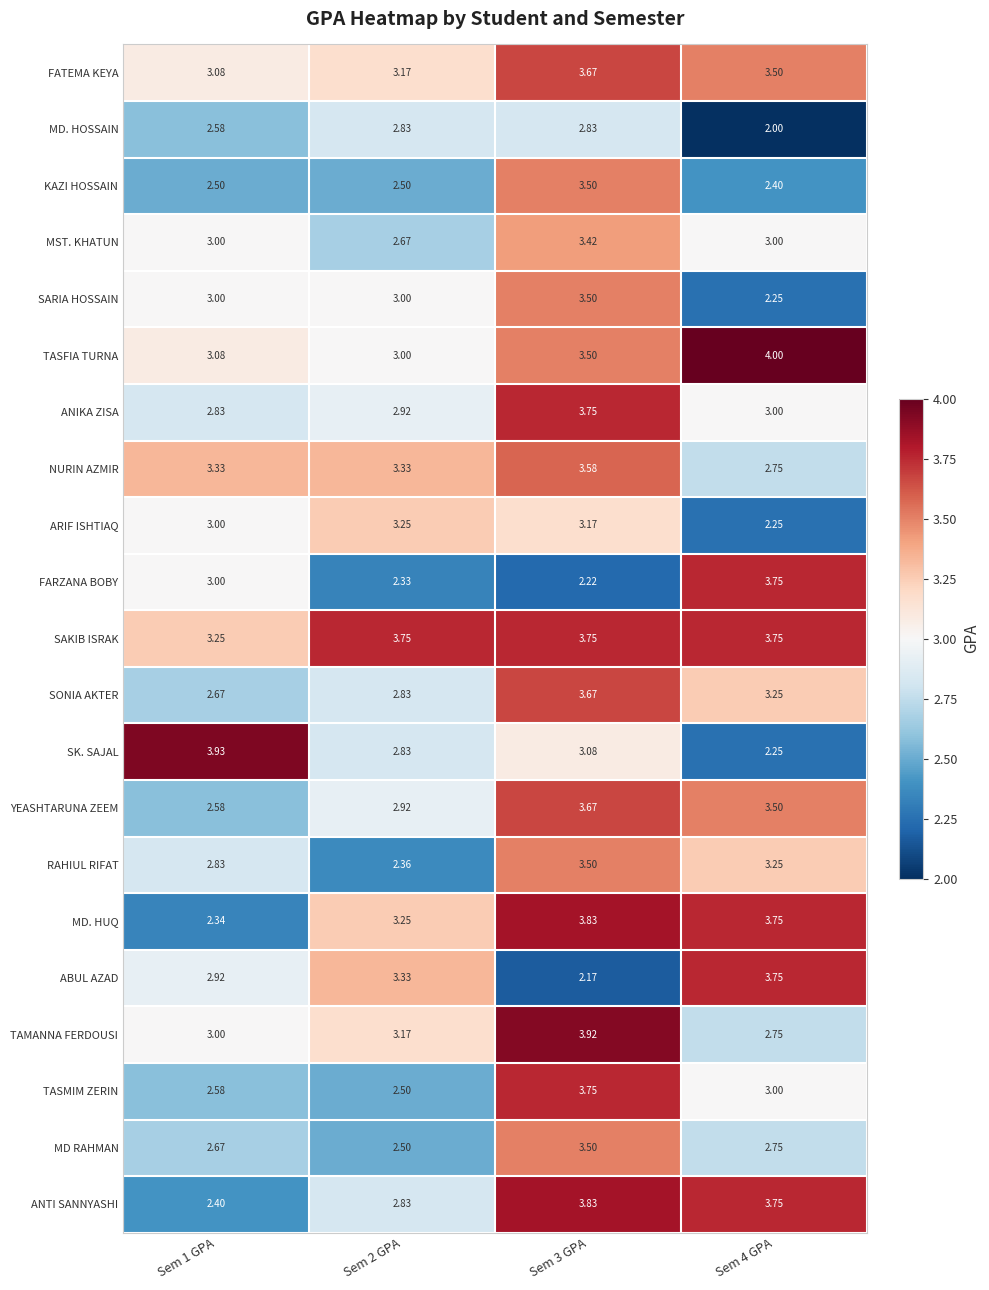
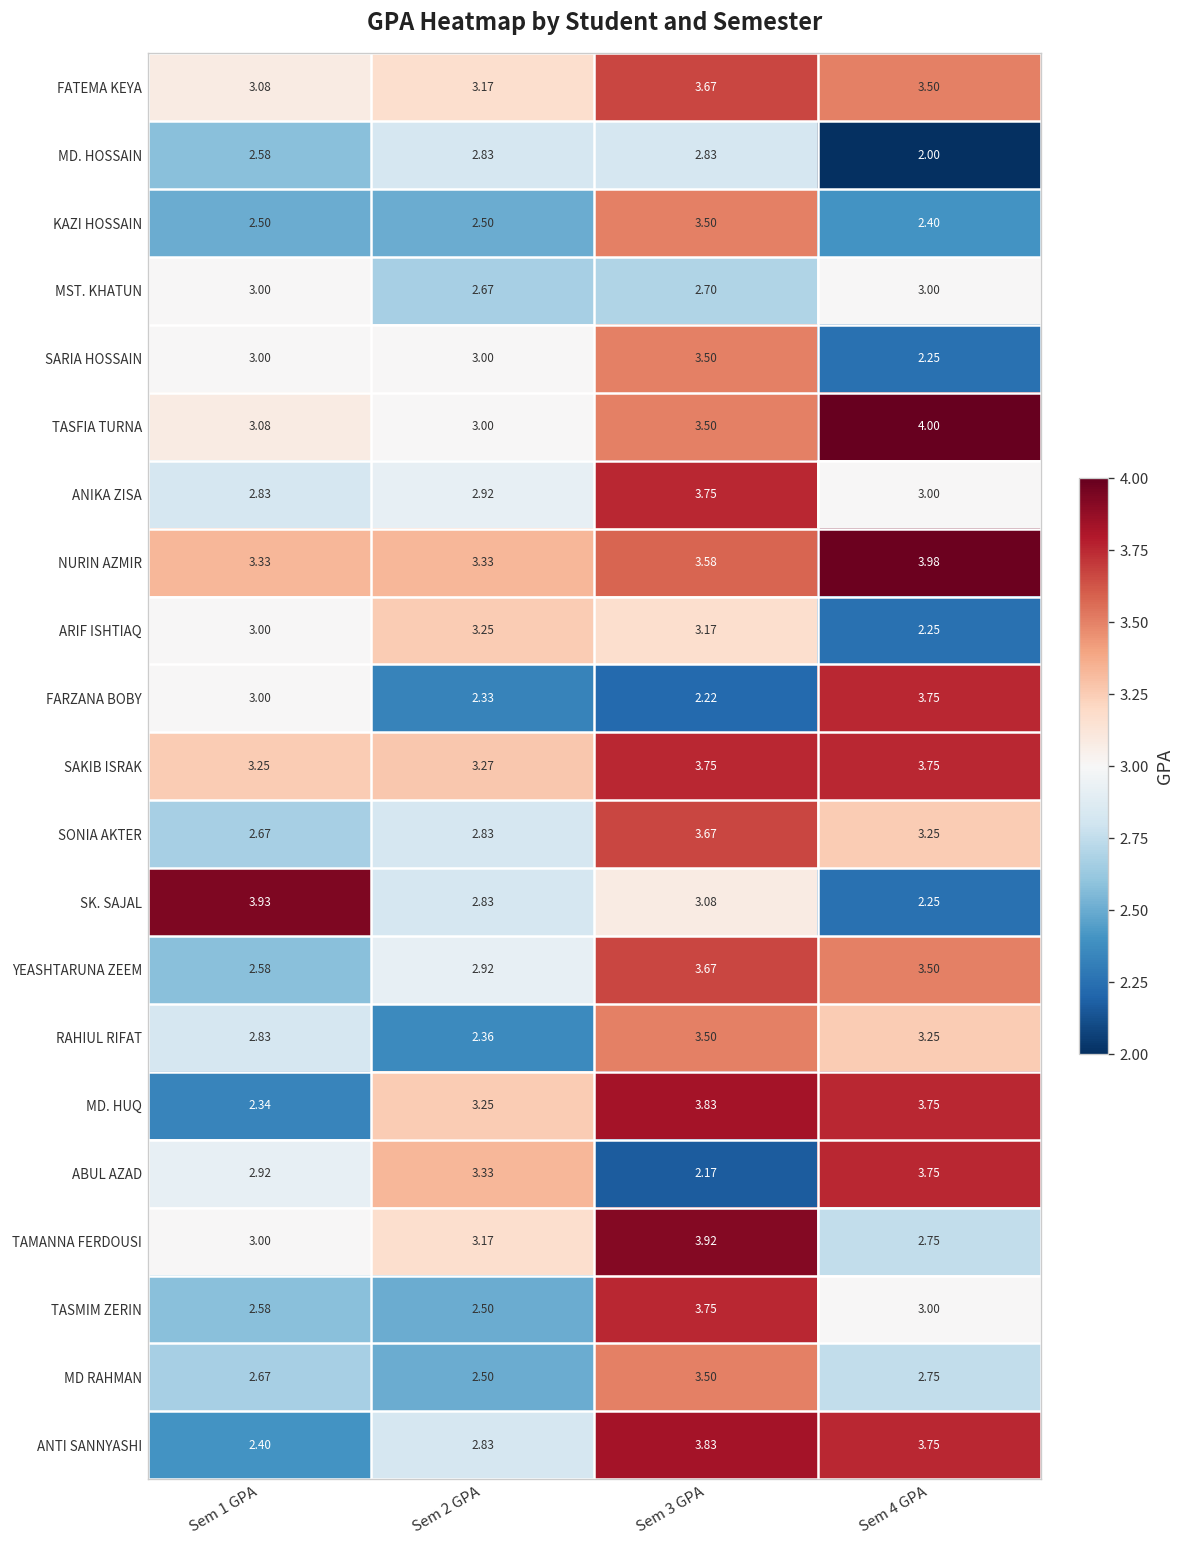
MST. KHATUN, Sem 3 GPA: 3.42 -> 2.70
NURIN AZMIR, Sem 4 GPA: 2.75 -> 3.98
SAKIB ISRAK, Sem 2 GPA: 3.75 -> 3.27
